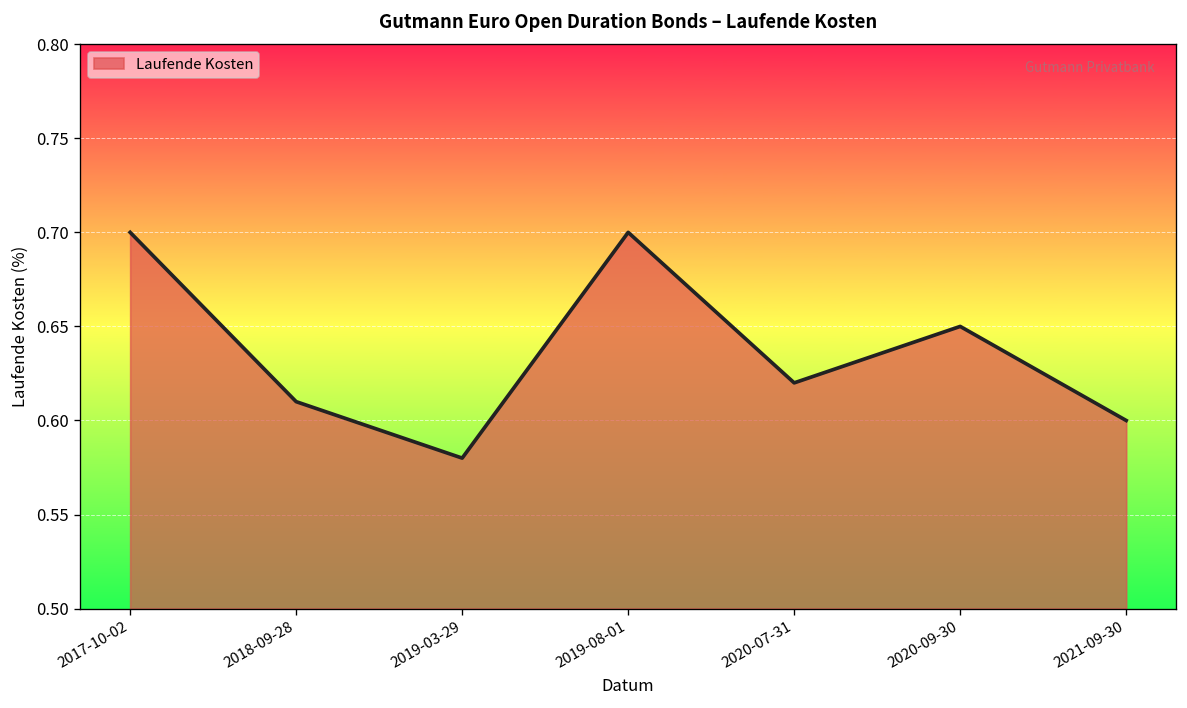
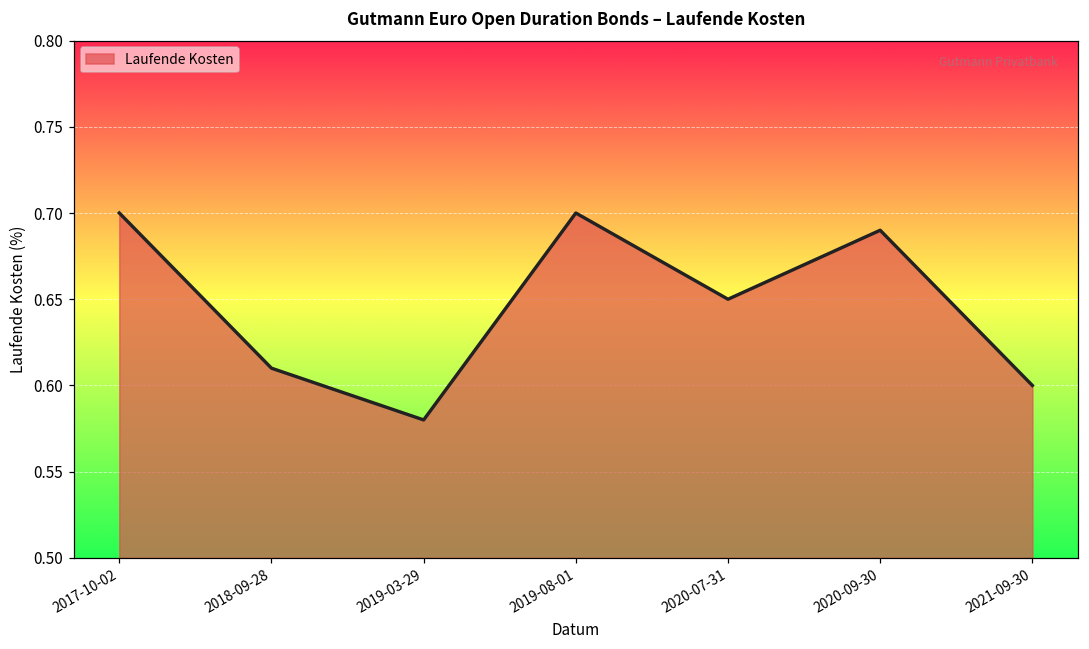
2020-07-31: 0.62 -> 0.65
2020-09-30: 0.65 -> 0.69
